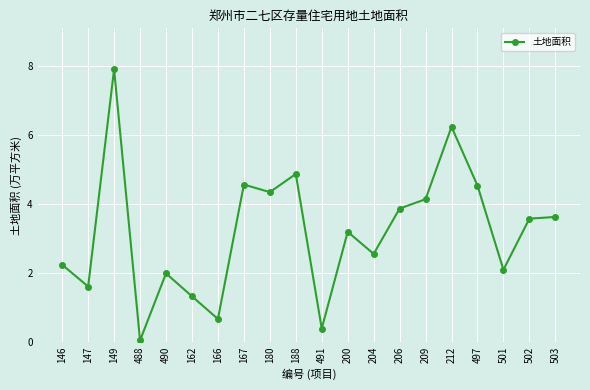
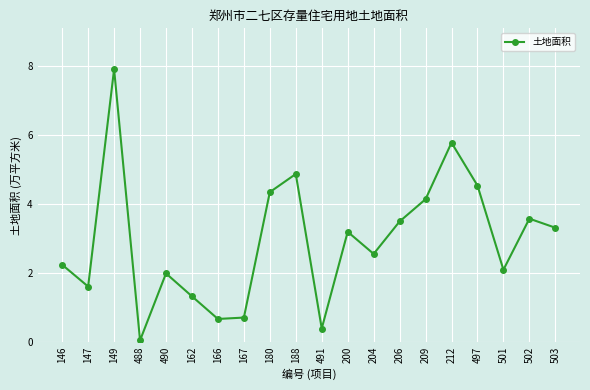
167: 4.6 -> 0.7
206: 3.9 -> 3.5
212: 6.2 -> 5.8
503: 3.6 -> 3.3
